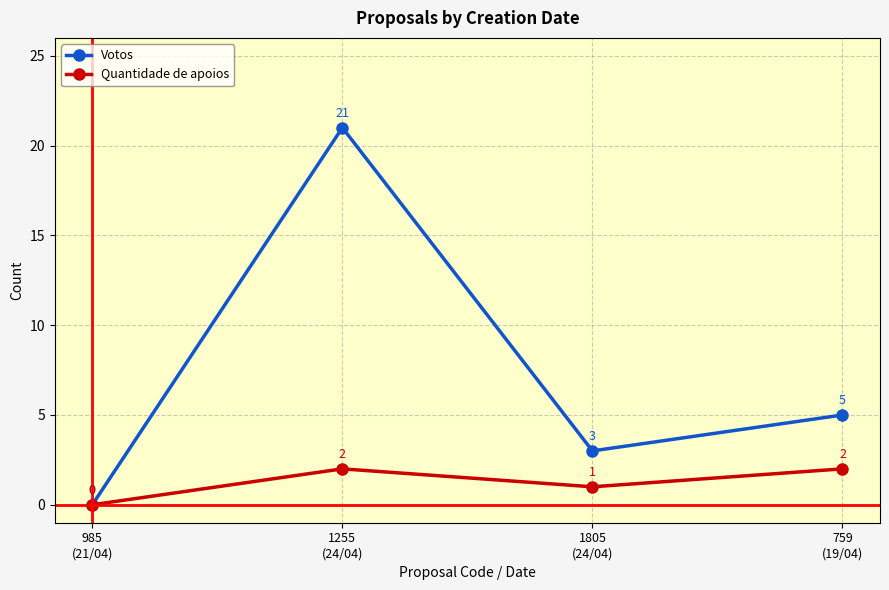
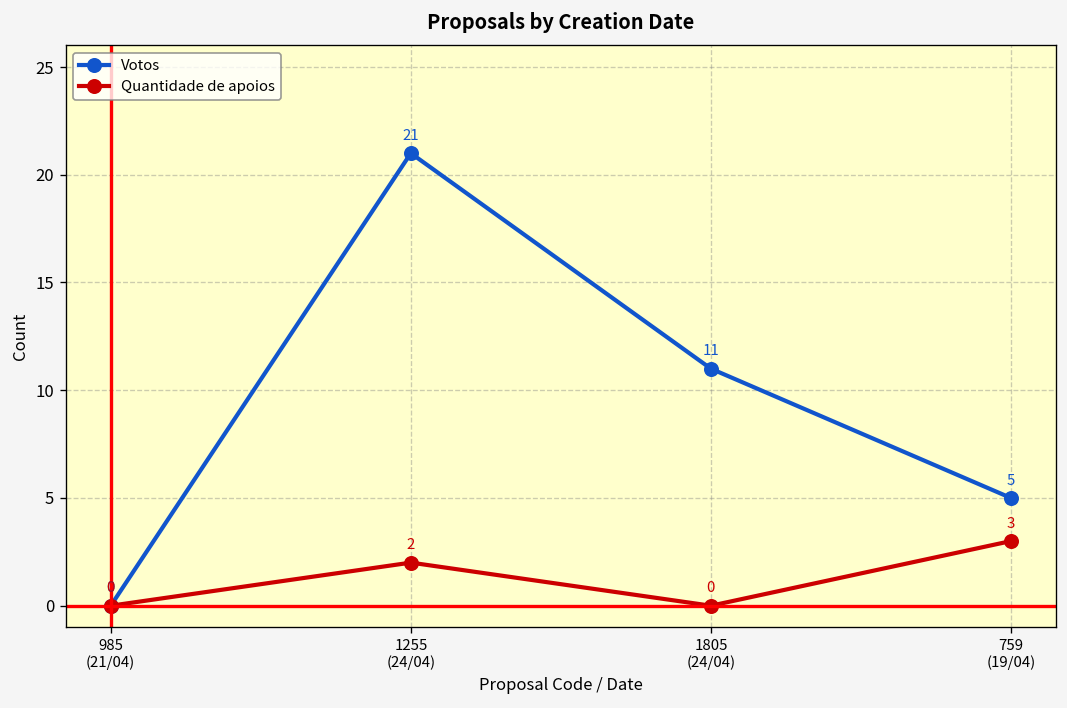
Votos, 1805 (24/04): 3 -> 11
Quantidade de apoios, 1805 (24/04): 1 -> 0
Quantidade de apoios, 759 (19/04): 2 -> 3
